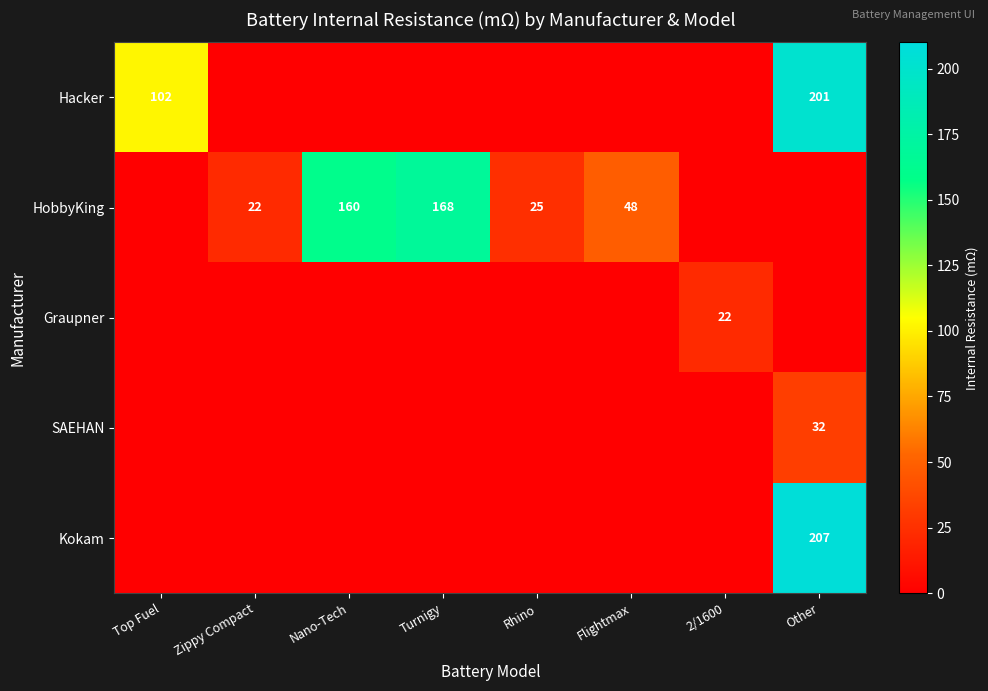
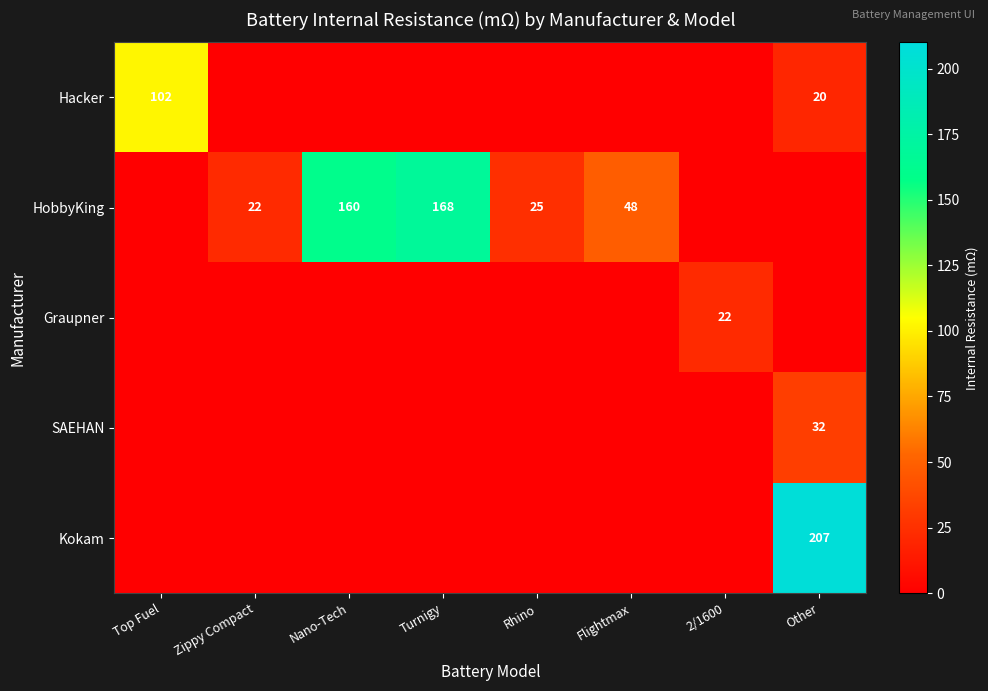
Hacker, Other: 201 -> 20
